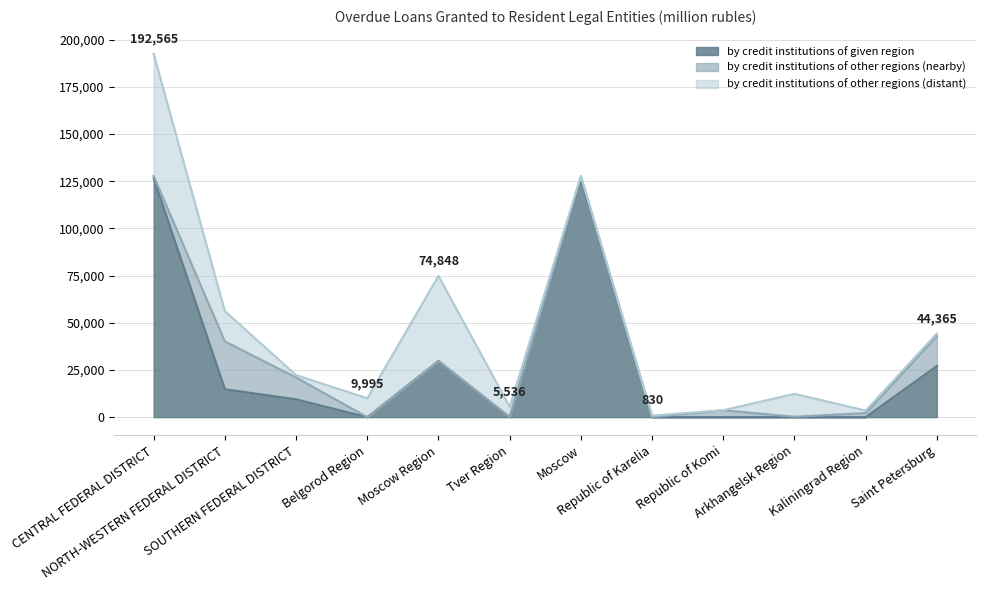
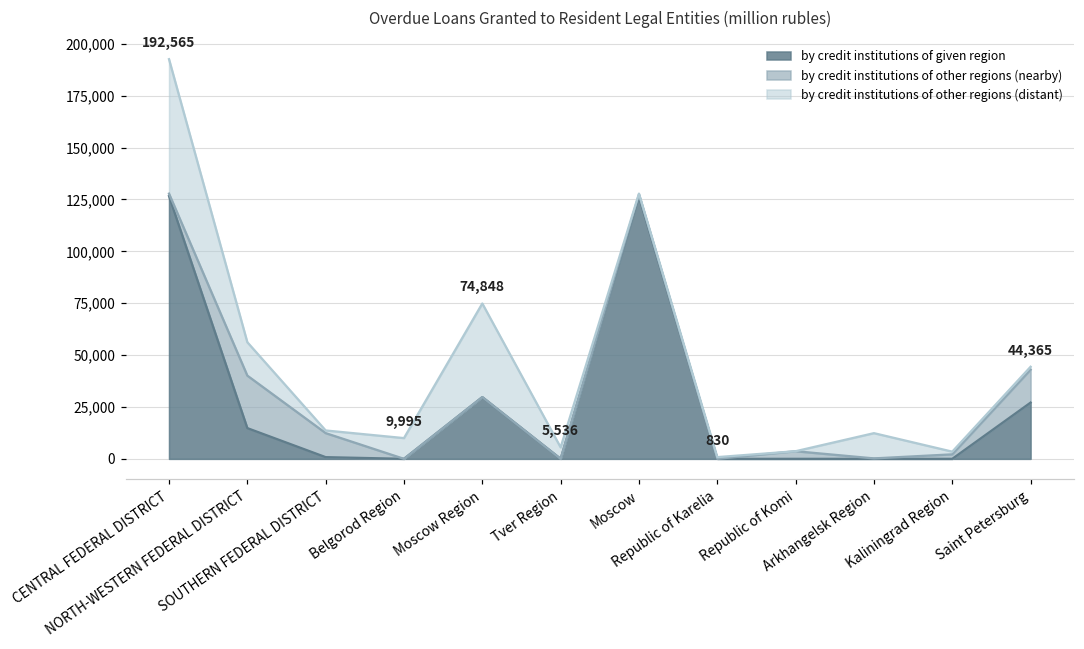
by credit institutions of given region, SOUTHERN FEDERAL DISTRICT: 9,000 -> 1,000
